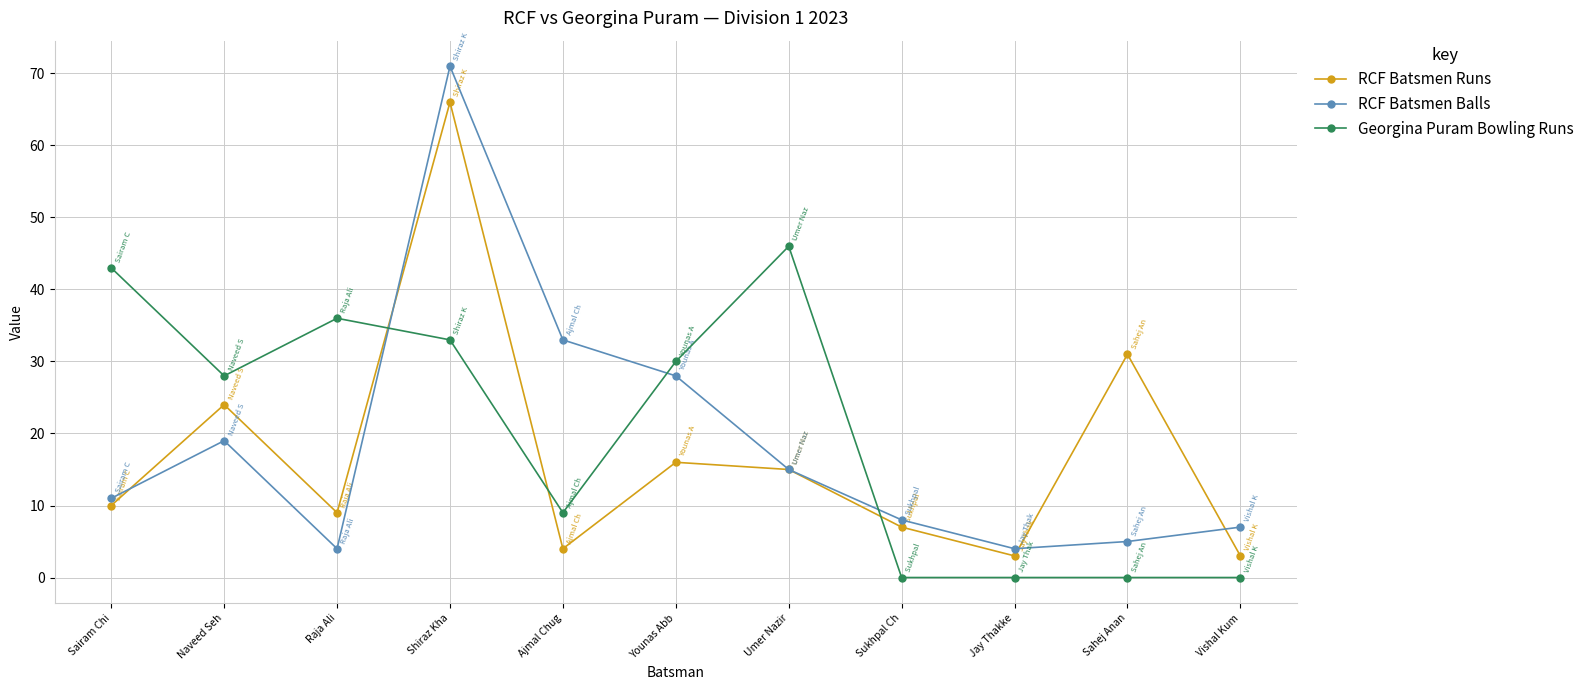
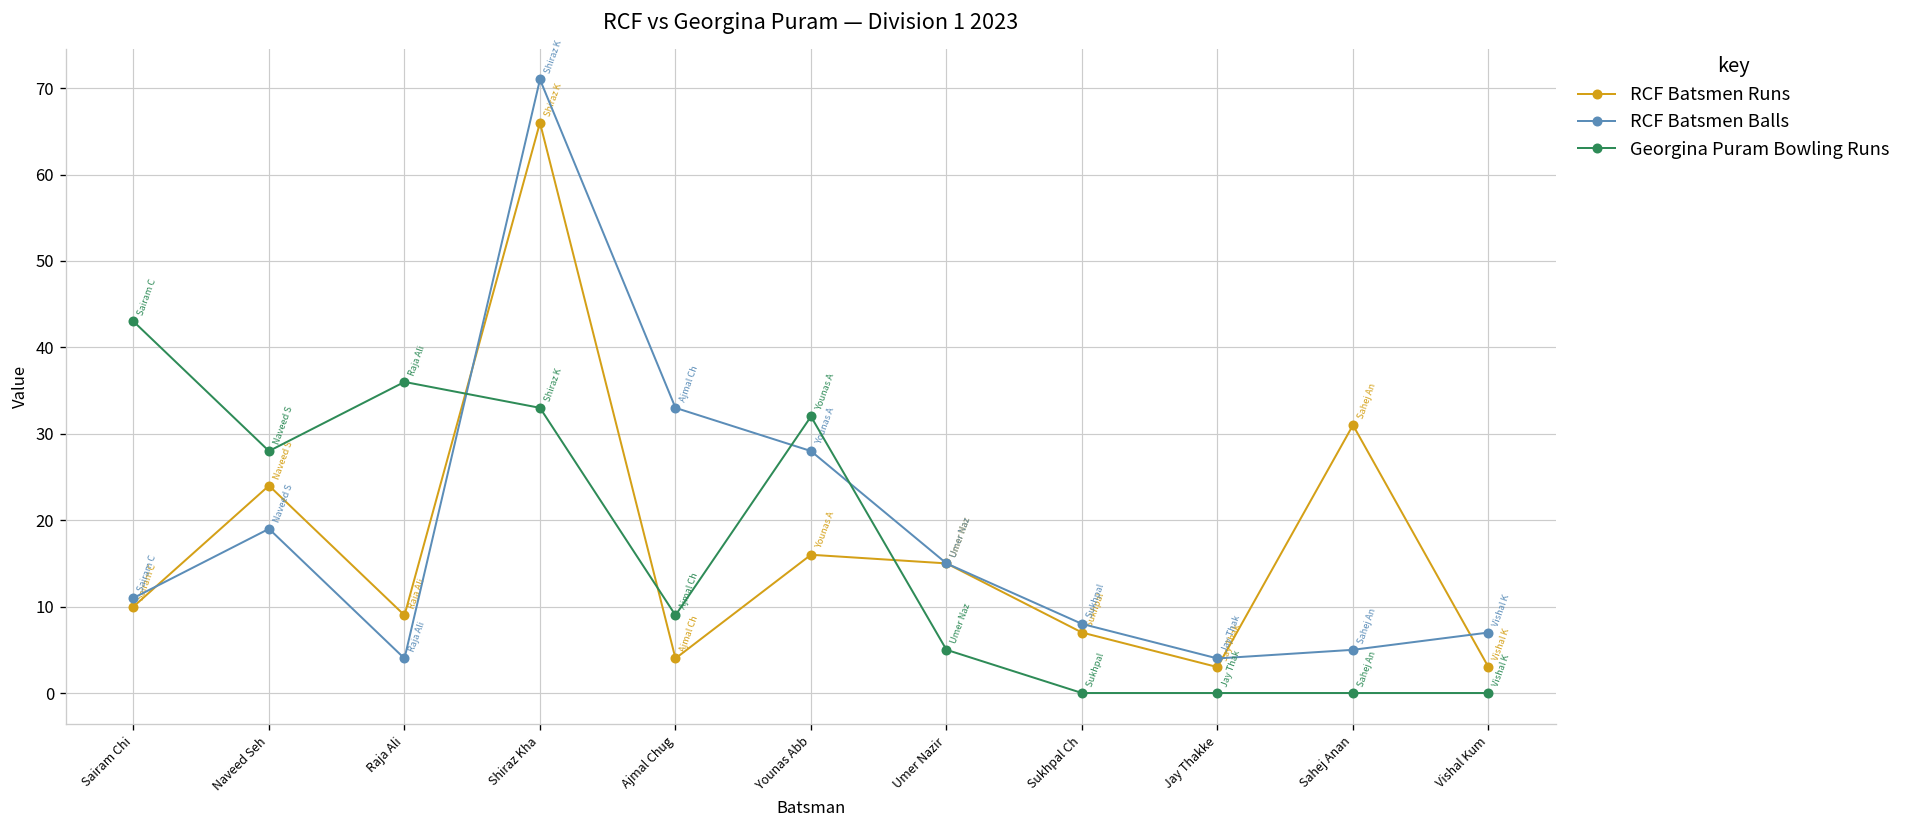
Georgina Puram Bowling Runs, Younas Abb: 30 -> 32
Georgina Puram Bowling Runs, Umer Nazir: 46 -> 5
